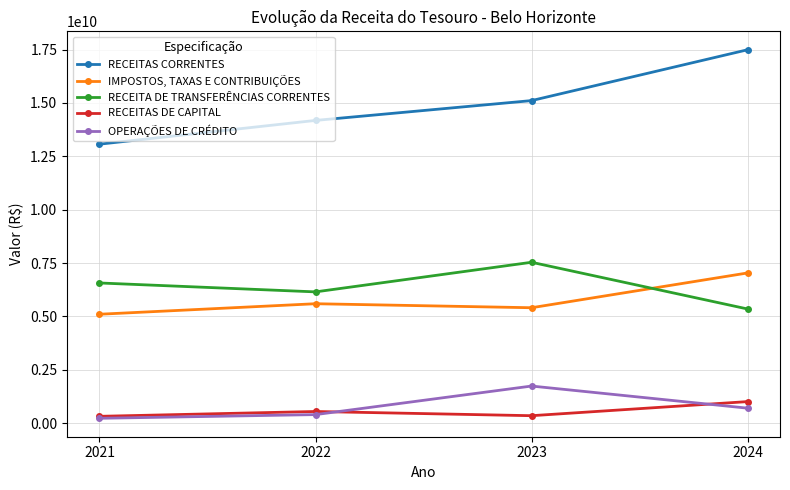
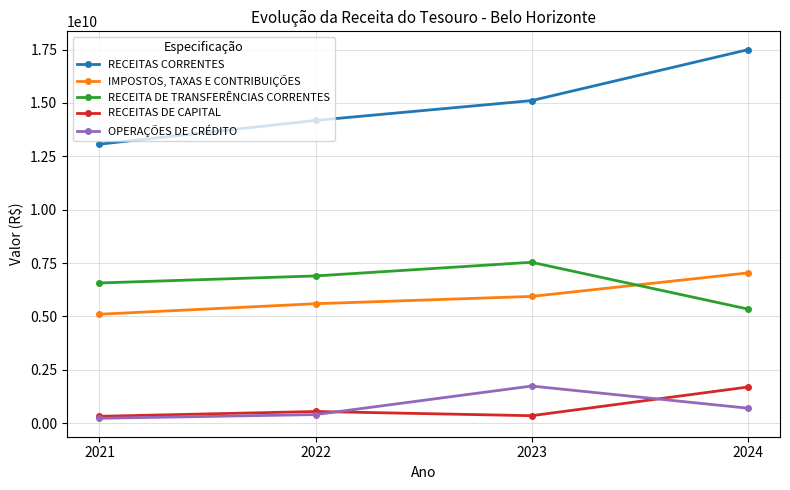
RECEITA DE TRANSFERÊNCIAS CORRENTES, 2022: 6100000000 -> 6900000000
IMPOSTOS, TAXAS E CONTRIBUIÇÕES, 2023: 5400000000 -> 5900000000
RECEITAS DE CAPITAL, 2024: 1000000000 -> 1700000000
